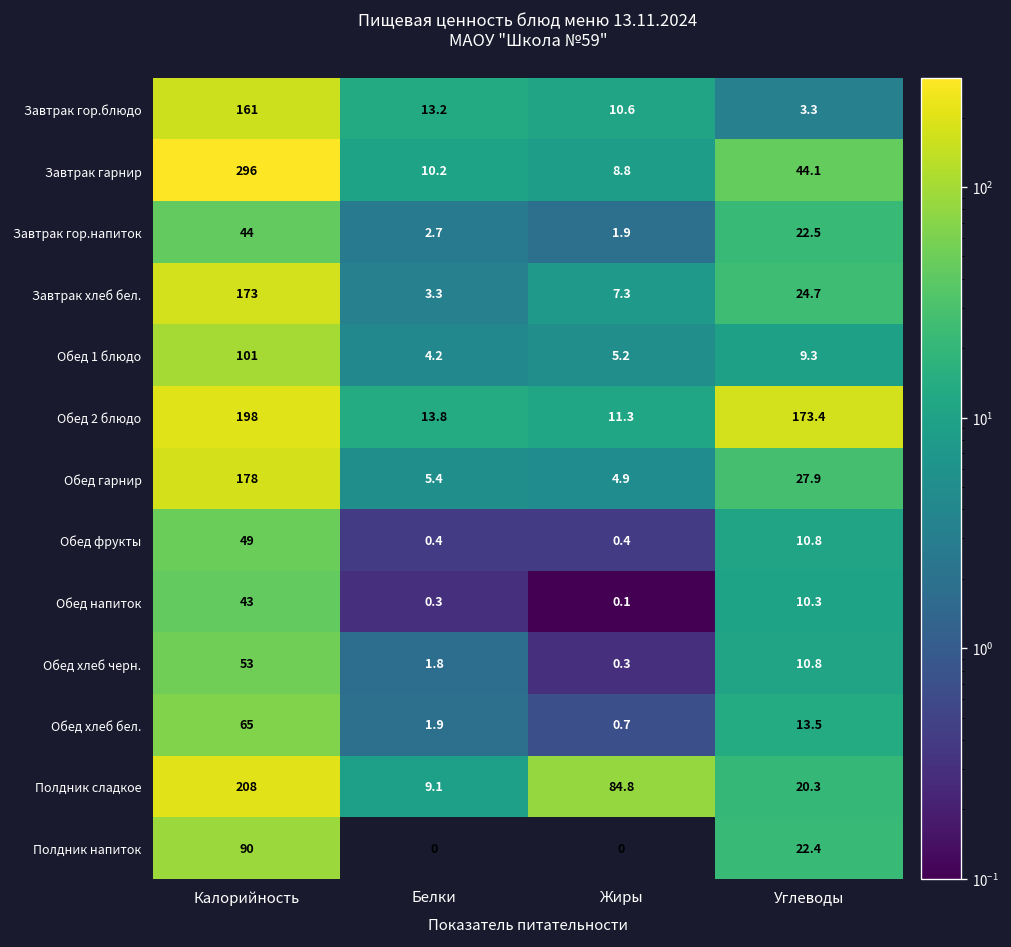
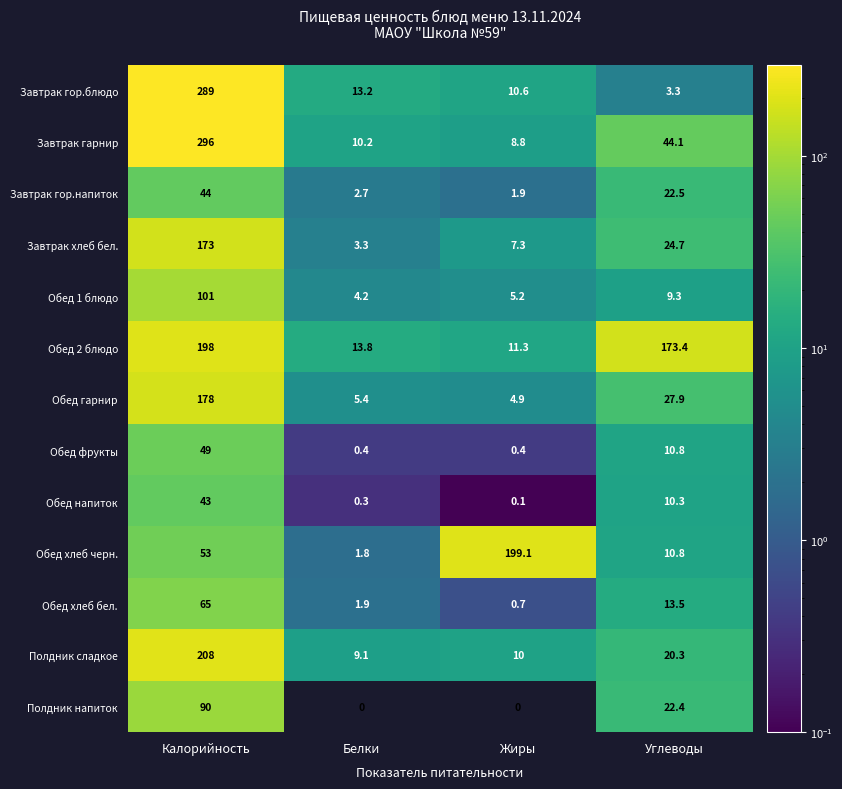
Завтрак гор.блюдо, Калорийность: 161 -> 289
Обед хлеб черн., Жиры: 0.3 -> 199.1
Полдник сладкое, Жиры: 84.8 -> 10
